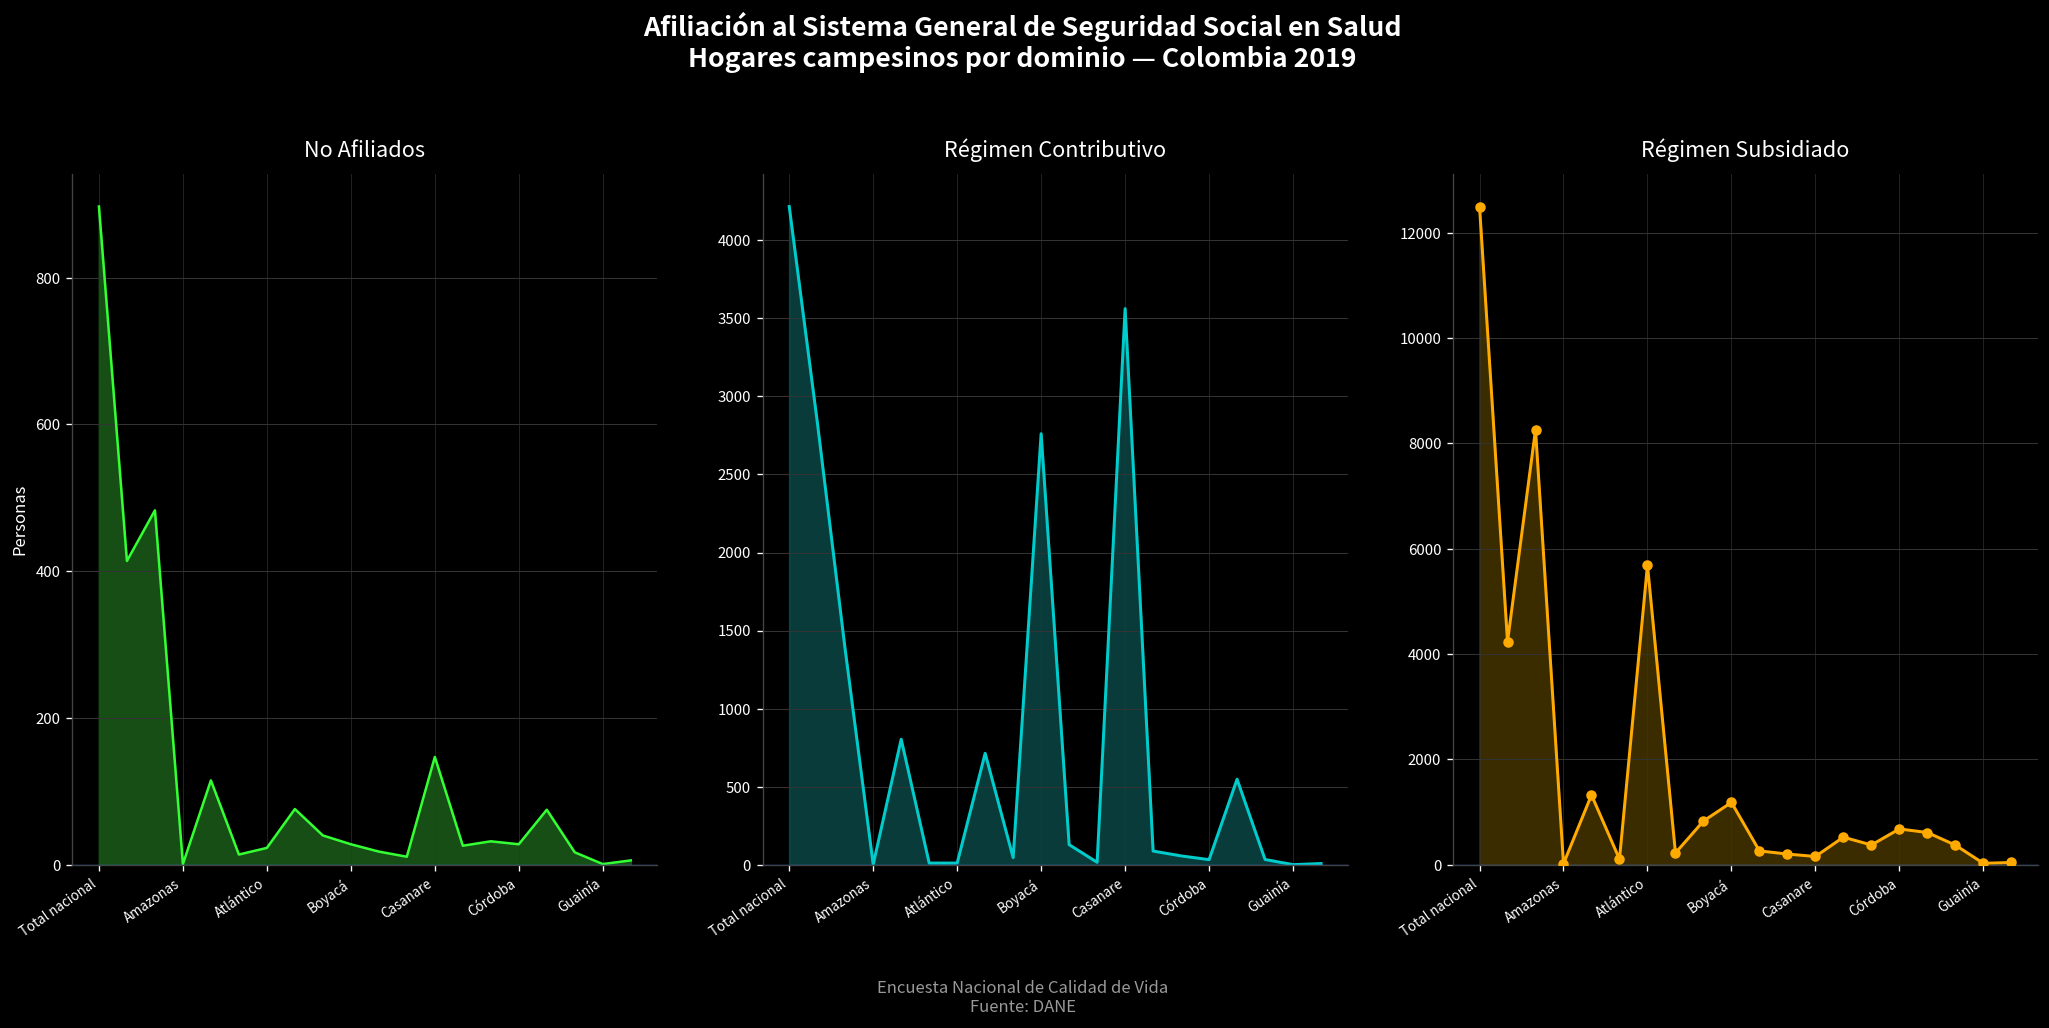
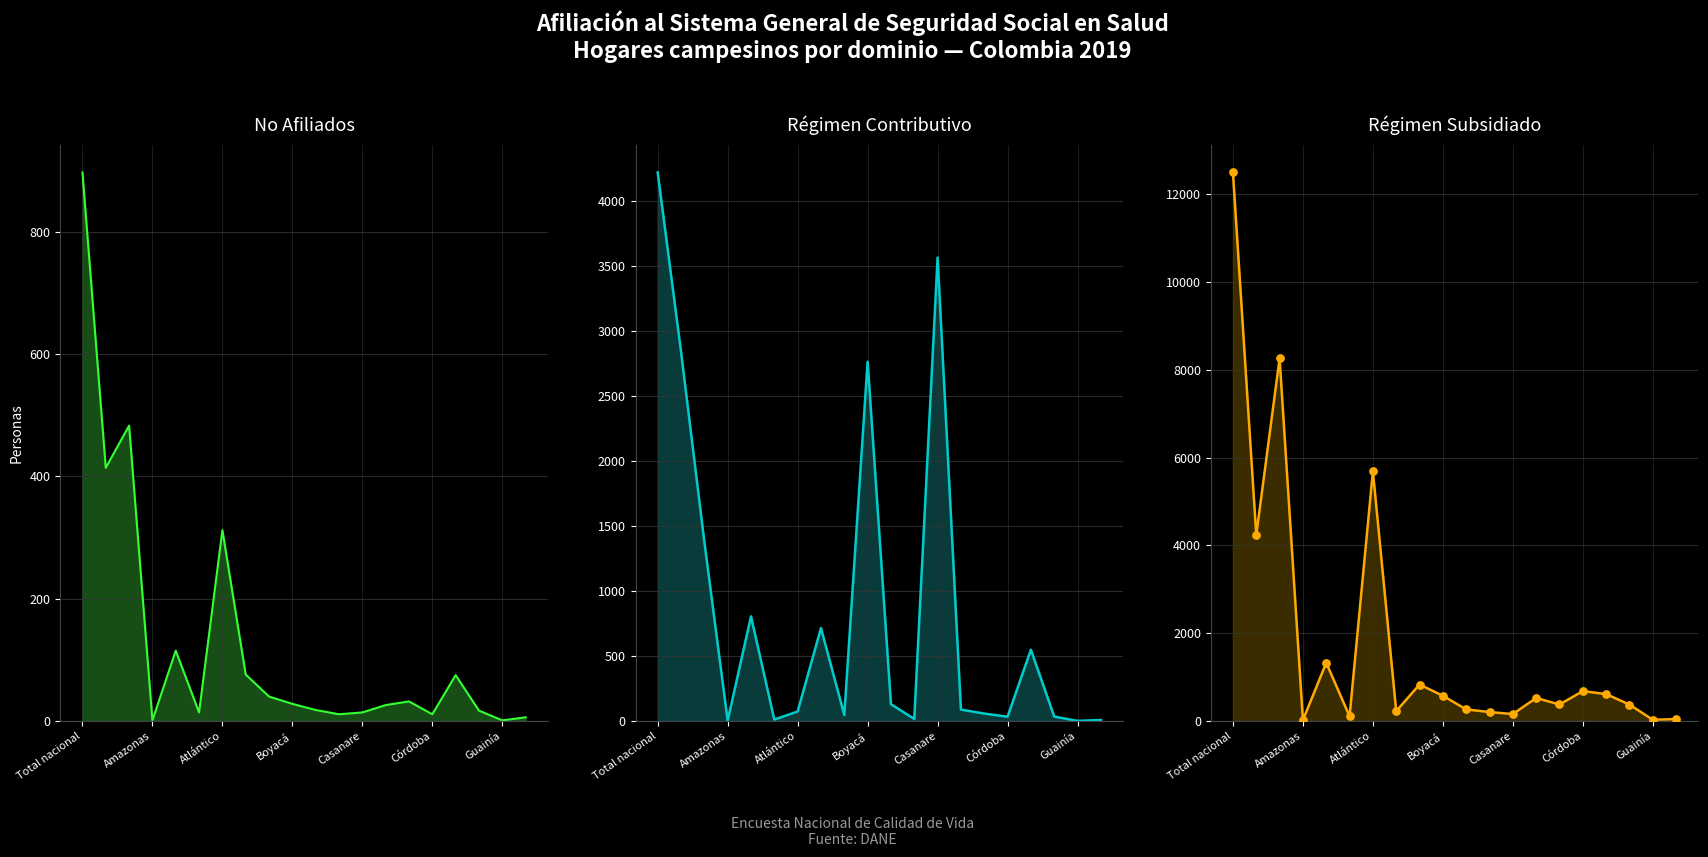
No Afiliados, Atlántico: 20 -> 310
No Afiliados, Casanare: 150 -> 10
No Afiliados, Córdoba: 30 -> 10
Régimen Contributivo, Atlántico: 10 -> 70
Régimen Subsidiado, Boyacá: 1200 -> 600
